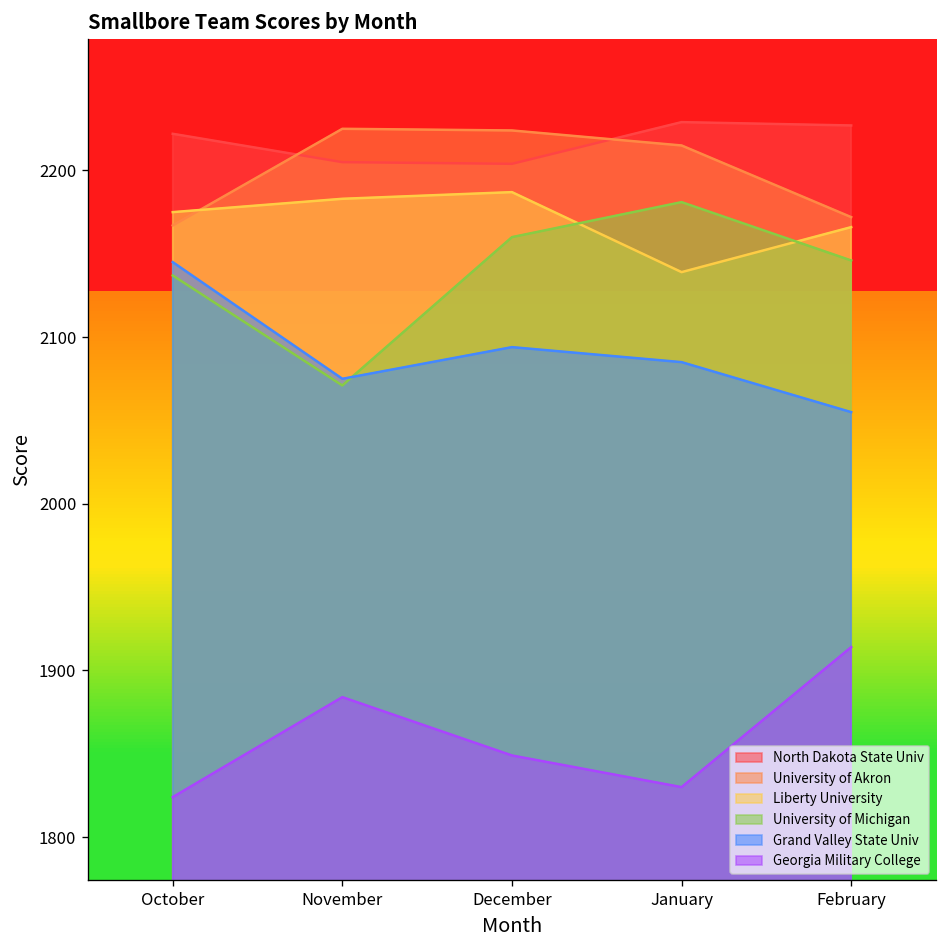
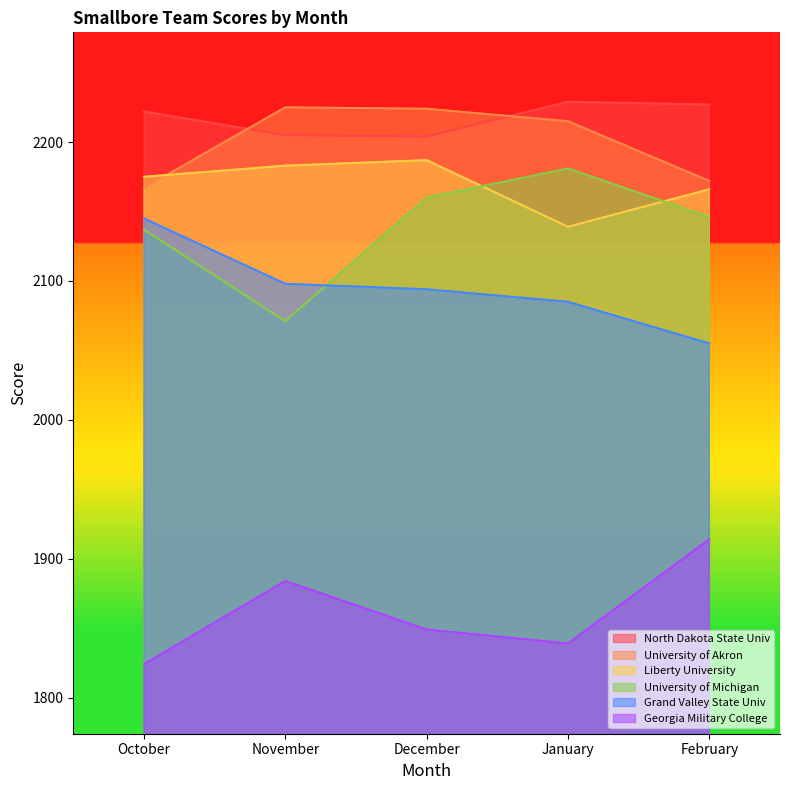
Grand Valley State Univ, November: 2075 -> 2098
Georgia Military College, January: 1830 -> 1839
